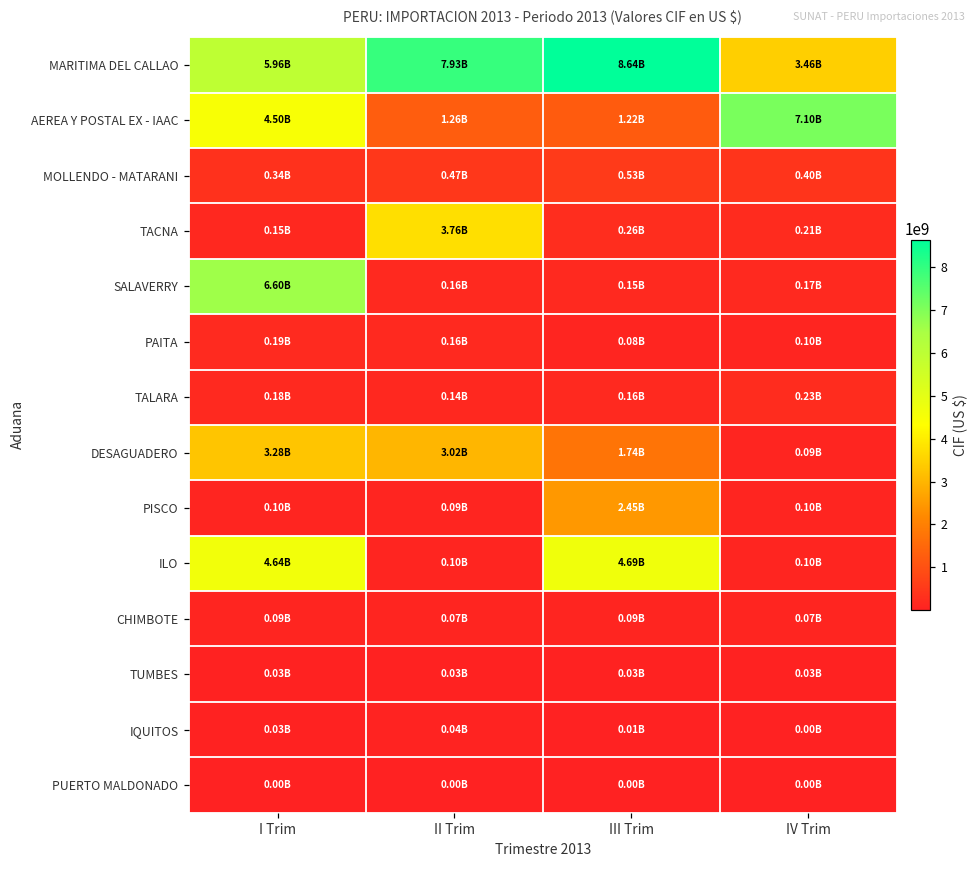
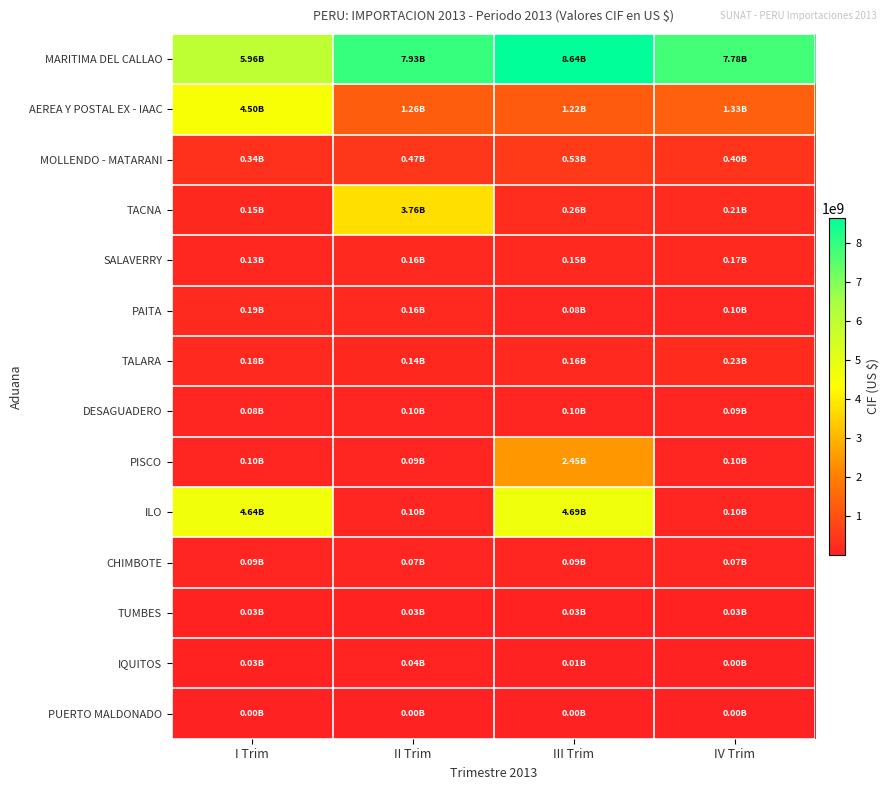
MARITIMA DEL CALLAO, IV Trim: 3.46B -> 7.78B
AEREA Y POSTAL EX - IAAC, IV Trim: 7.10B -> 1.33B
SALAVERRY, I Trim: 6.60B -> 0.13B
DESAGUADERO, I Trim: 3.28B -> 0.08B
DESAGUADERO, II Trim: 3.02B -> 0.10B
DESAGUADERO, III Trim: 1.74B -> 0.10B
